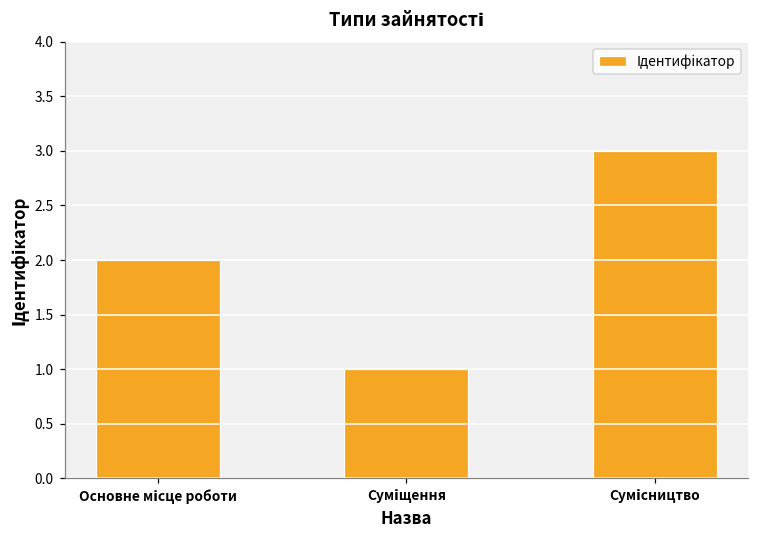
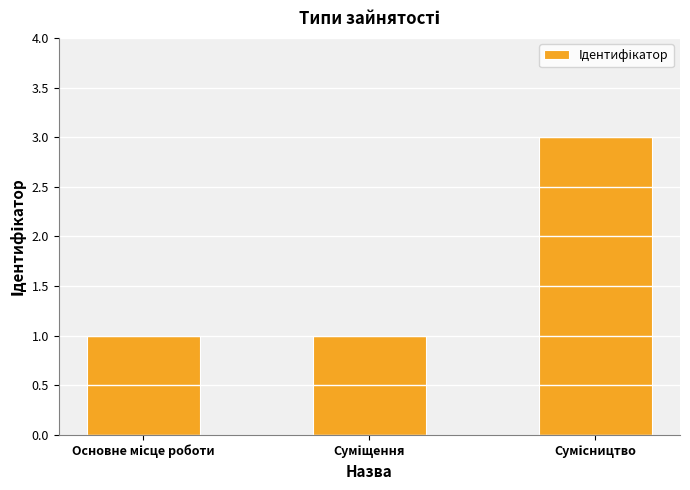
Основне місце роботи: 2 -> 1
